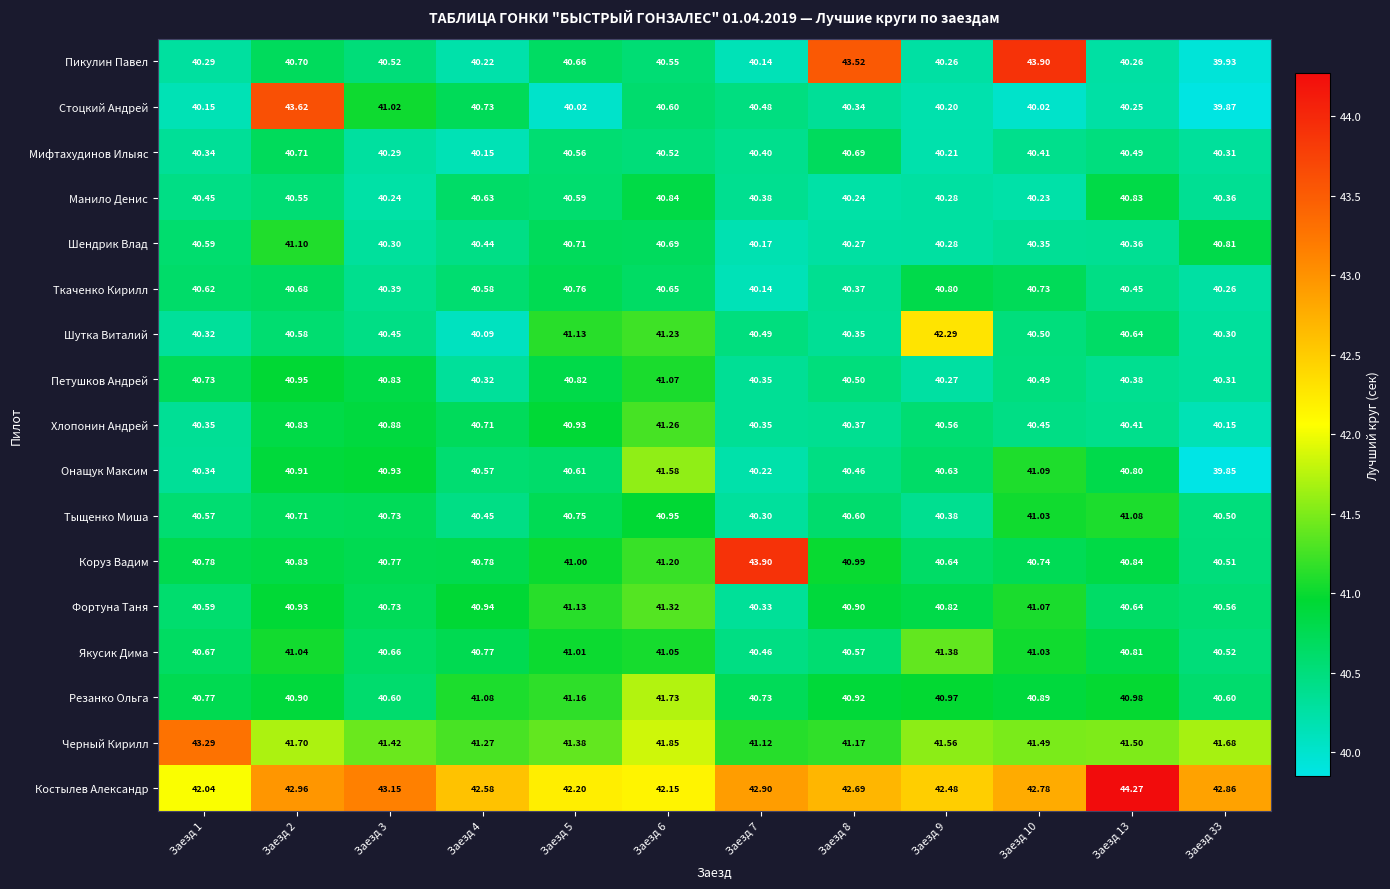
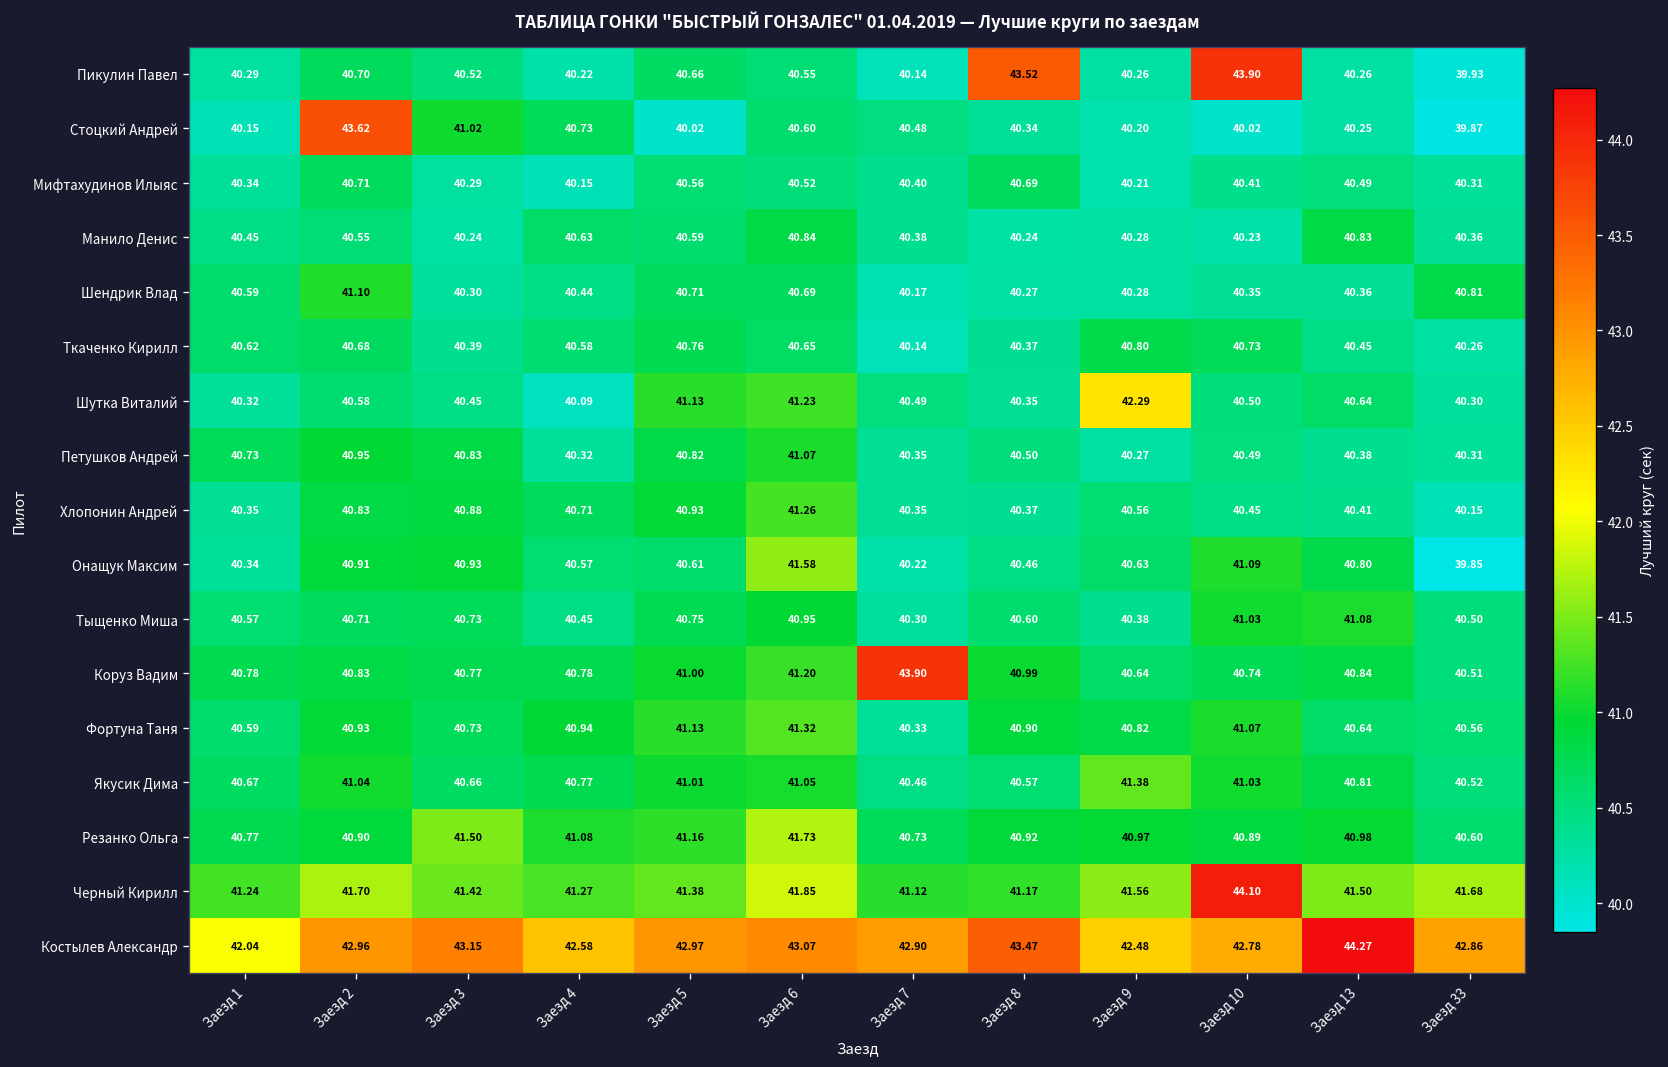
Резанко Ольга, Заезд 3: 40.60 -> 41.50
Черный Кирилл, Заезд 1: 43.29 -> 41.24
Черный Кирилл, Заезд 10: 41.49 -> 44.10
Костылев Александр, Заезд 5: 42.20 -> 42.97
Костылев Александр, Заезд 6: 42.15 -> 43.07
Костылев Александр, Заезд 8: 42.69 -> 43.47
